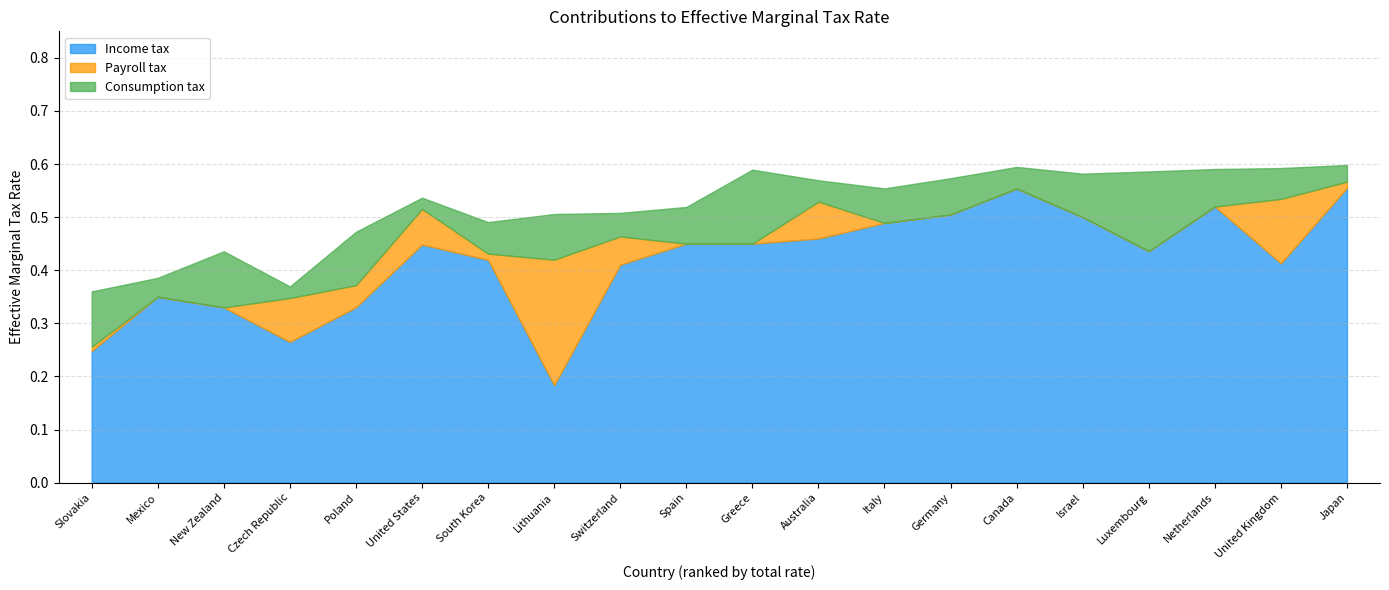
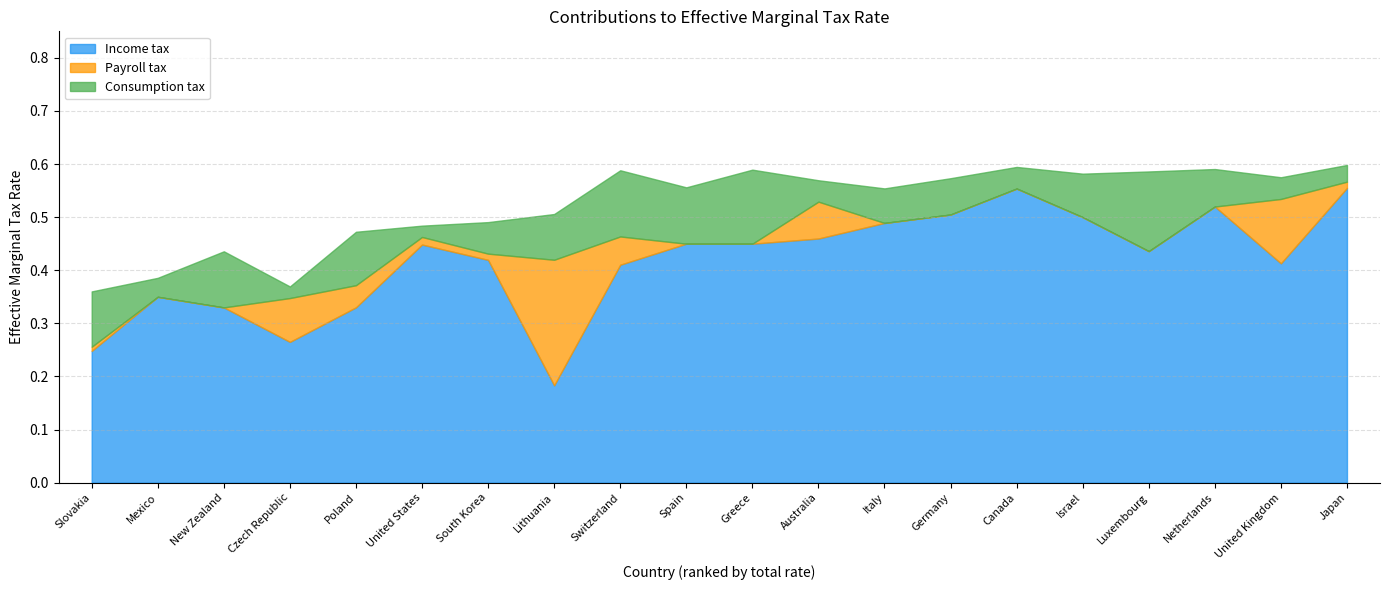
Payroll tax, United States: 0.07 -> 0.01
Consumption tax, Switzerland: 0.04 -> 0.12
Consumption tax, Spain: 0.07 -> 0.11
Consumption tax, United Kingdom: 0.06 -> 0.04
